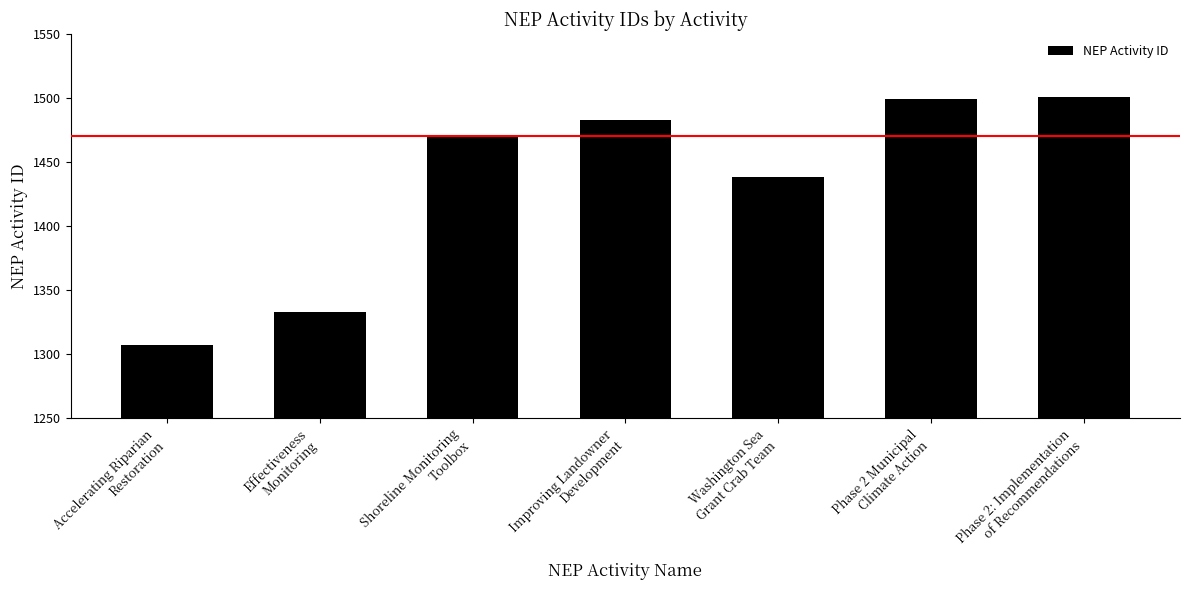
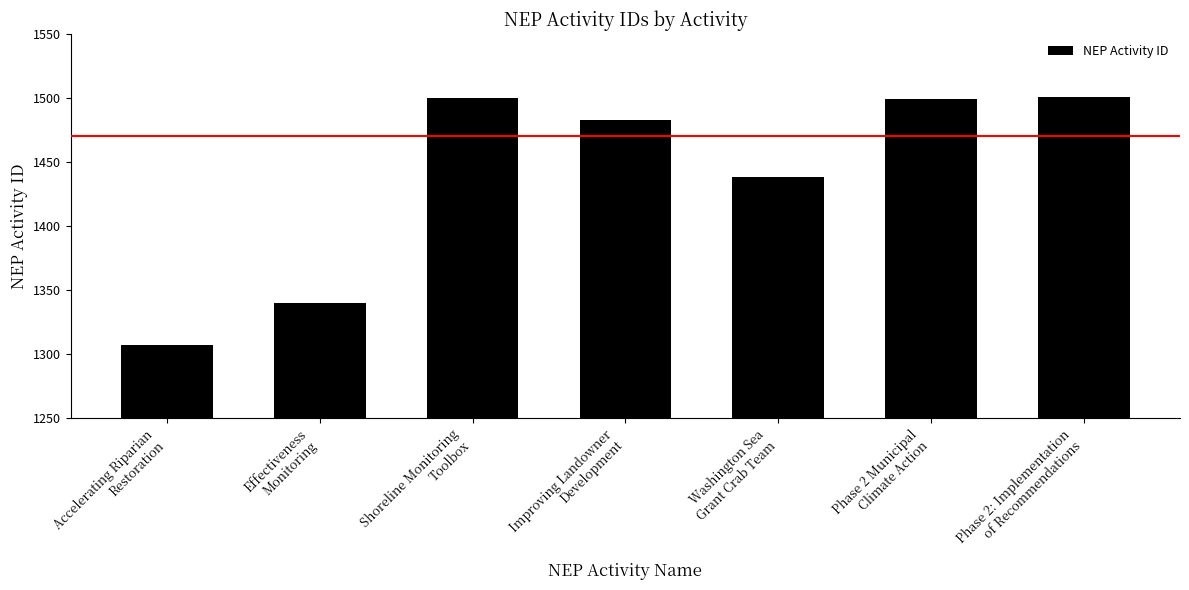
Effectiveness Monitoring: 1333 -> 1340
Shoreline Monitoring Toolbox: 1470 -> 1500
